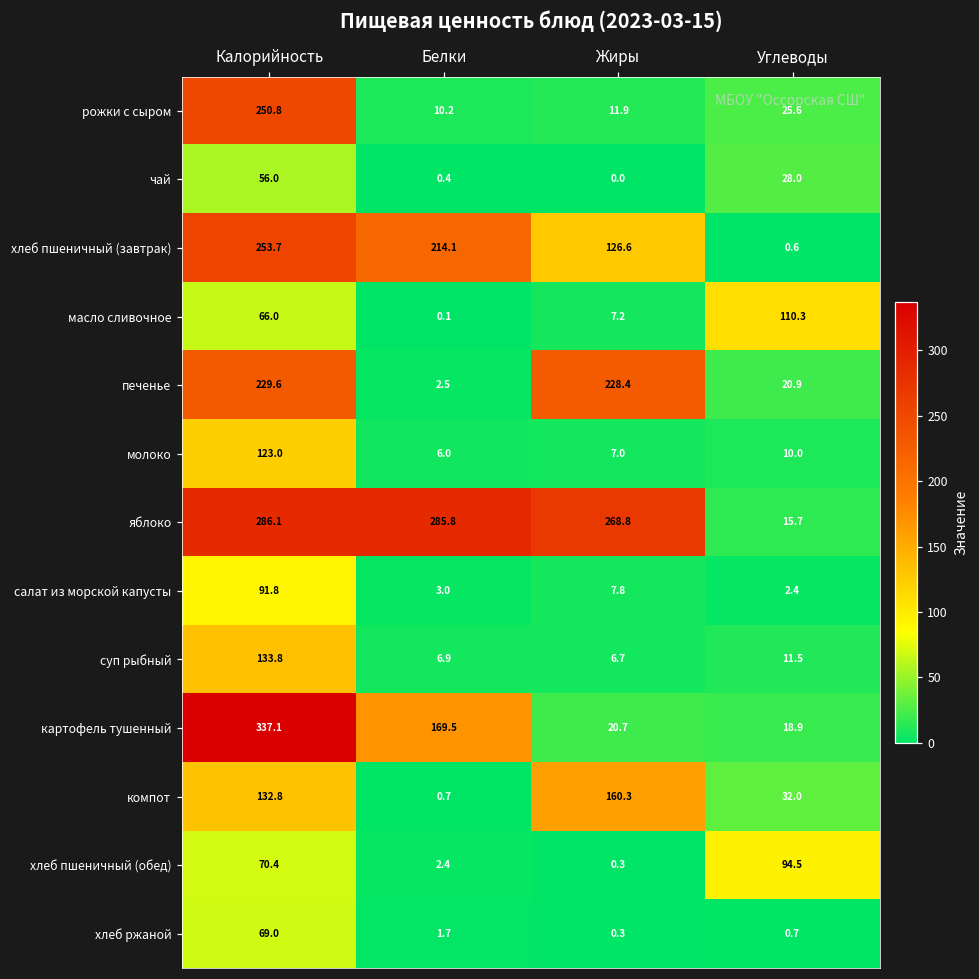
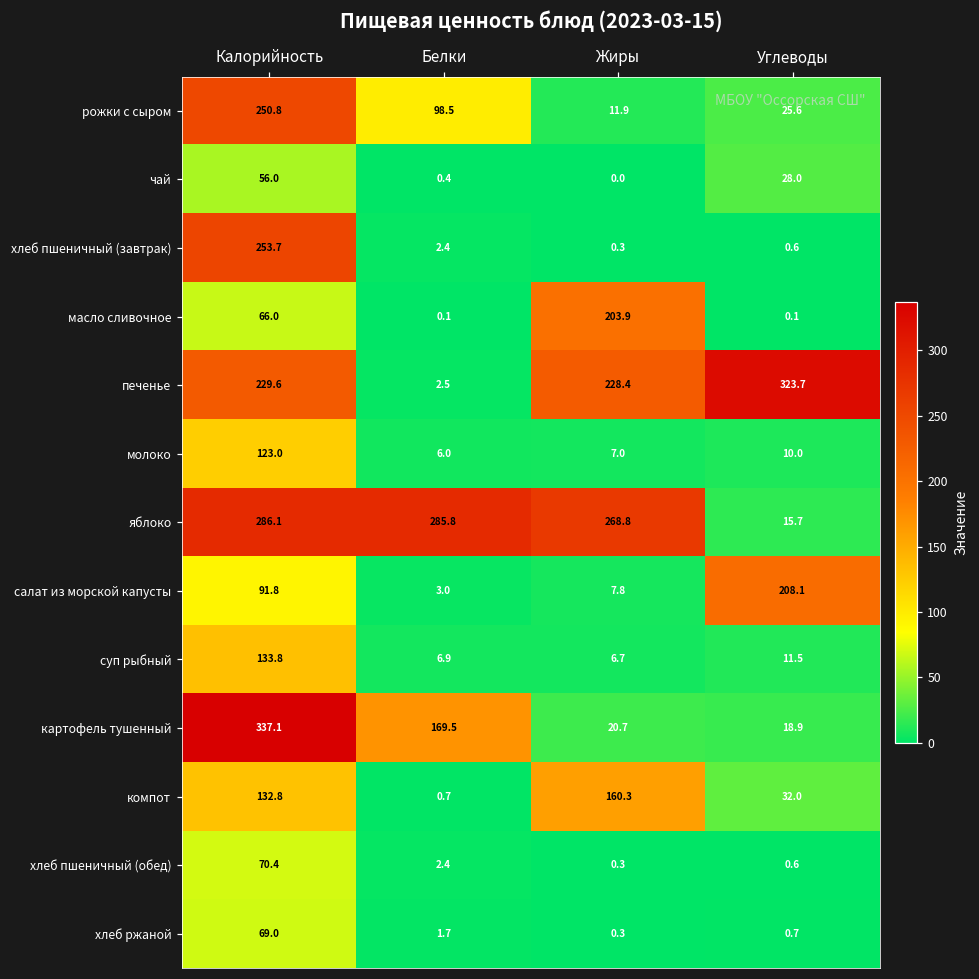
рожки с сыром, Белки: 10.2 -> 98.5
хлеб пшеничный (завтрак), Белки: 214.1 -> 2.4
хлеб пшеничный (завтрак), Жиры: 126.6 -> 0.3
масло сливочное, Жиры: 7.2 -> 203.9
масло сливочное, Углеводы: 110.3 -> 0.1
печенье, Углеводы: 20.9 -> 323.7
салат из морской капусты, Углеводы: 2.4 -> 208.1
хлеб пшеничный (обед), Углеводы: 94.5 -> 0.6
